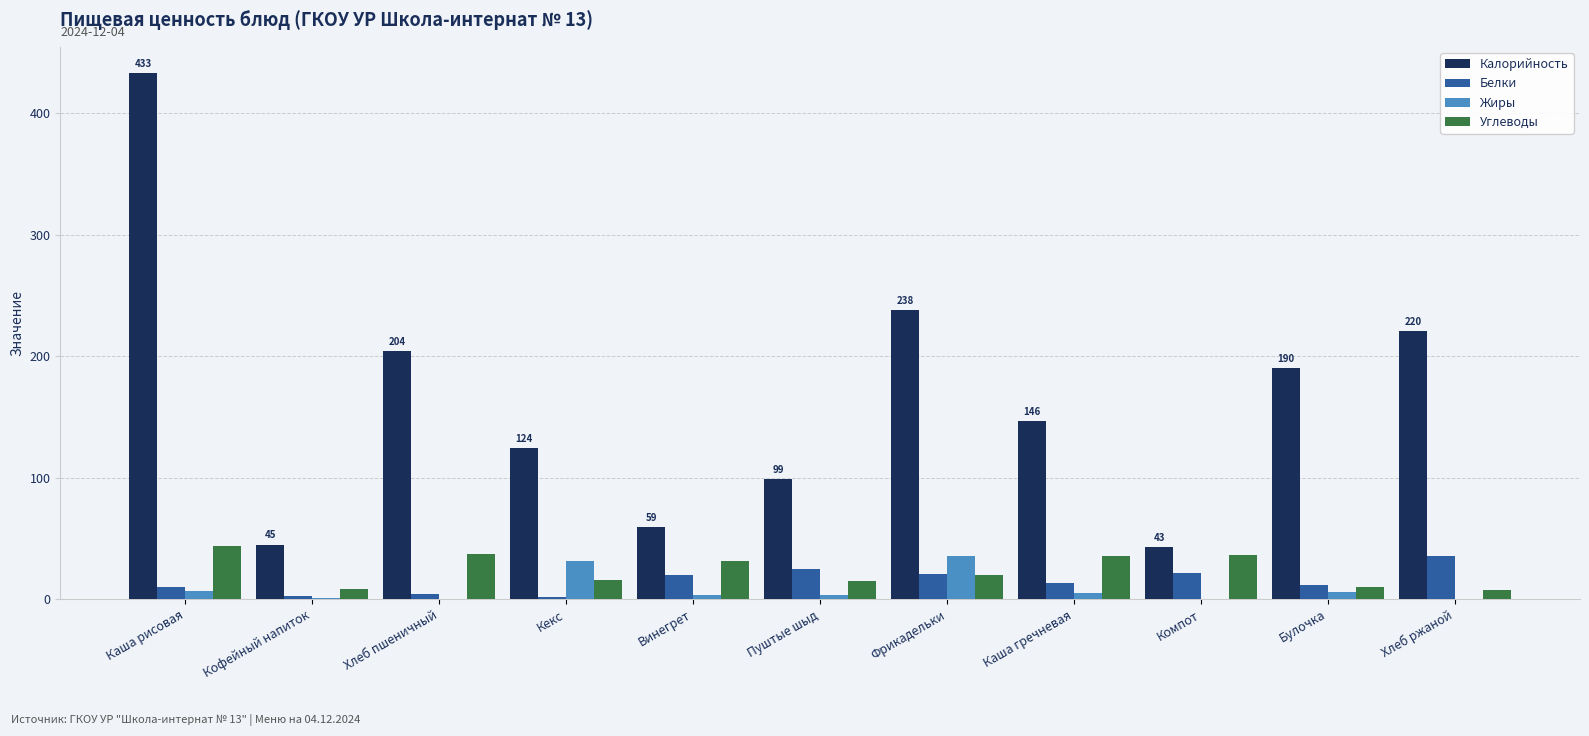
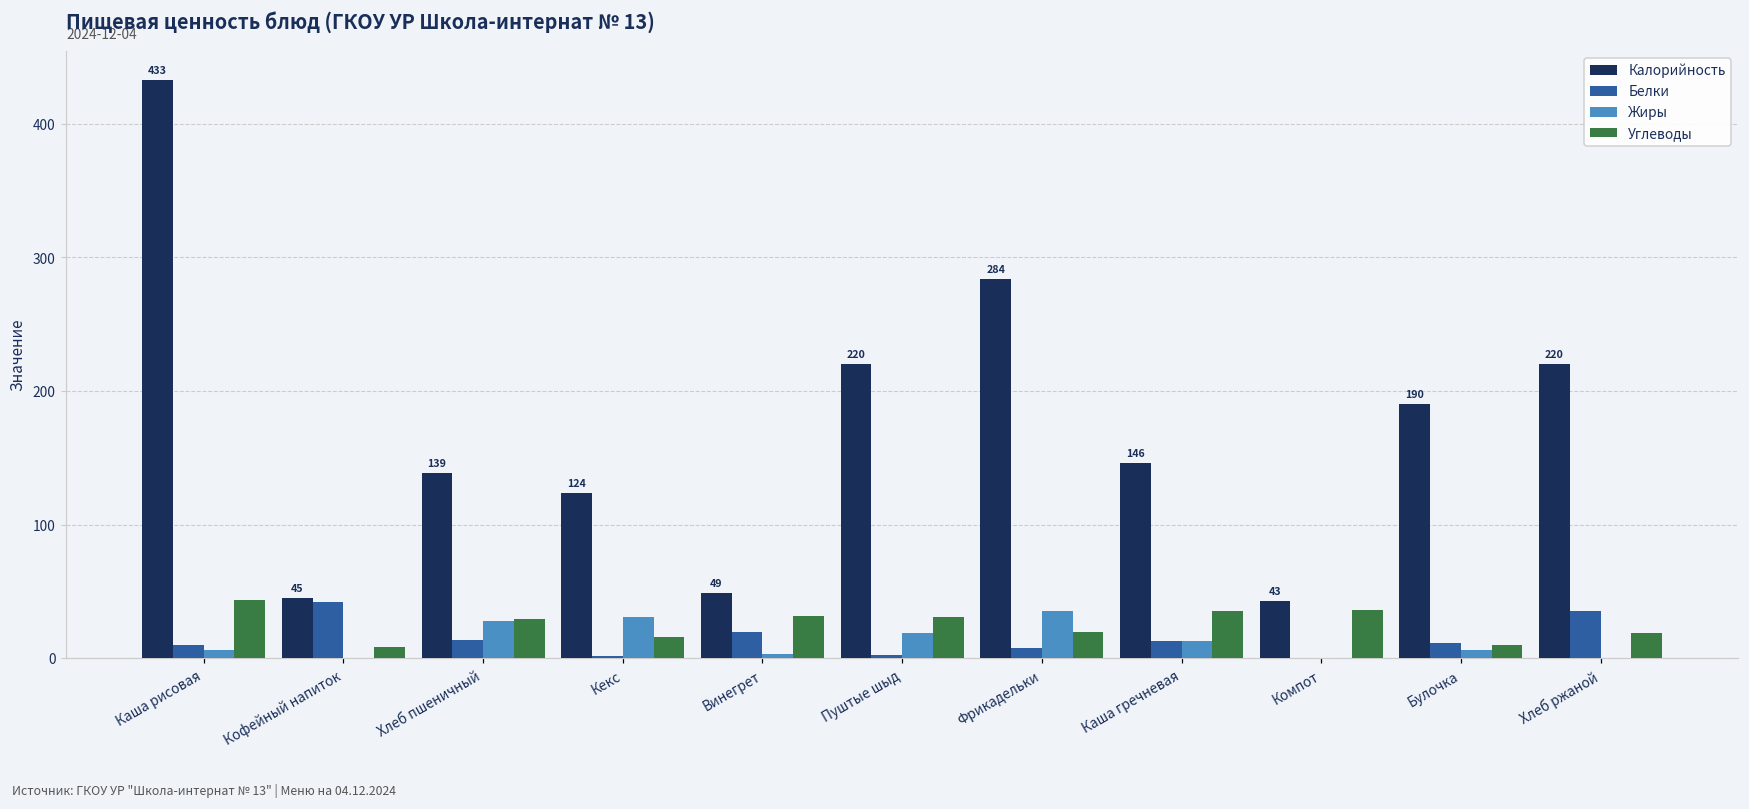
Белки, Кофейный напиток: 3 -> 42
Калорийность, Хлеб пшеничный: 204 -> 139
Белки, Хлеб пшеничный: 4 -> 14
Жиры, Хлеб пшеничный: 0 -> 28
Углеводы, Хлеб пшеничный: 37 -> 29
Калорийность, Винегрет: 59 -> 49
Калорийность, Пуштые шыд: 99 -> 220
Белки, Пуштые шыд: 25 -> 3
Жиры, Пуштые шыд: 3 -> 19
Углеводы, Пуштые шыд: 15 -> 31
Калорийность, Фрикадельки: 238 -> 284
Белки, Фрикадельки: 20 -> 8
Жиры, Каша гречневая: 5 -> 13
Белки, Компот: 21 -> 0
Углеводы, Хлеб ржаной: 8 -> 19
